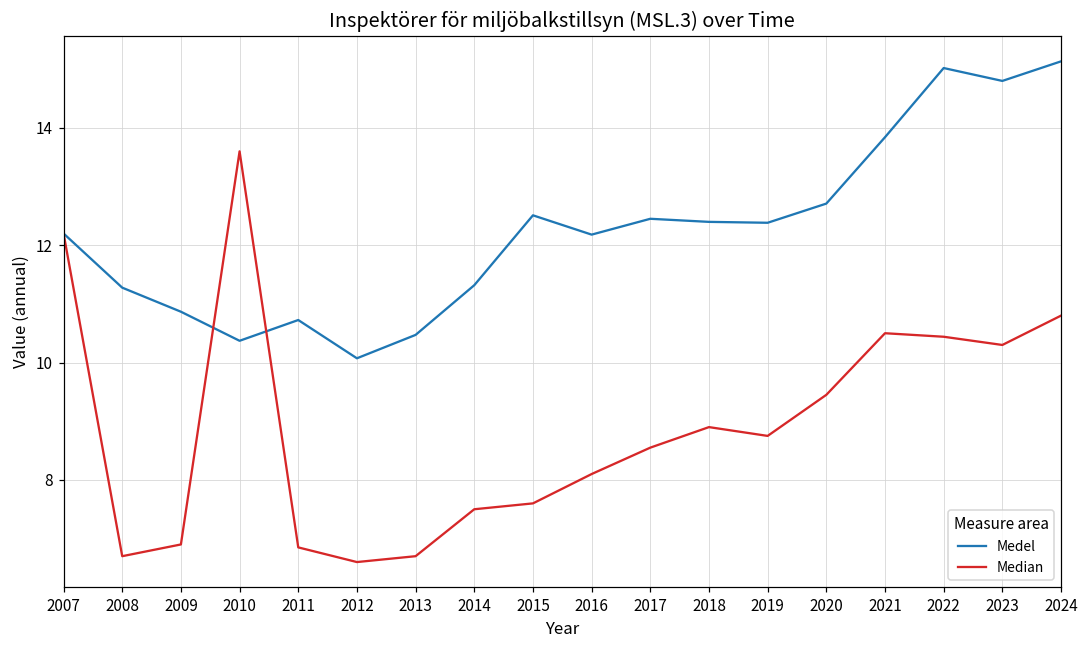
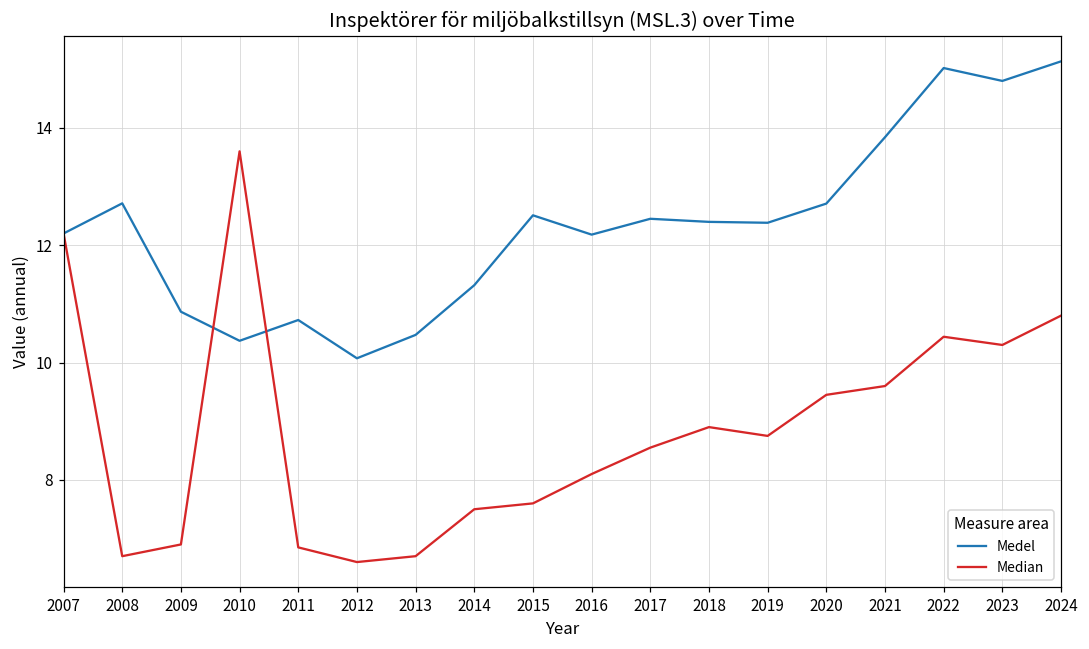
Medel, 2008: 11.3 -> 12.7
Median, 2021: 10.5 -> 9.6
